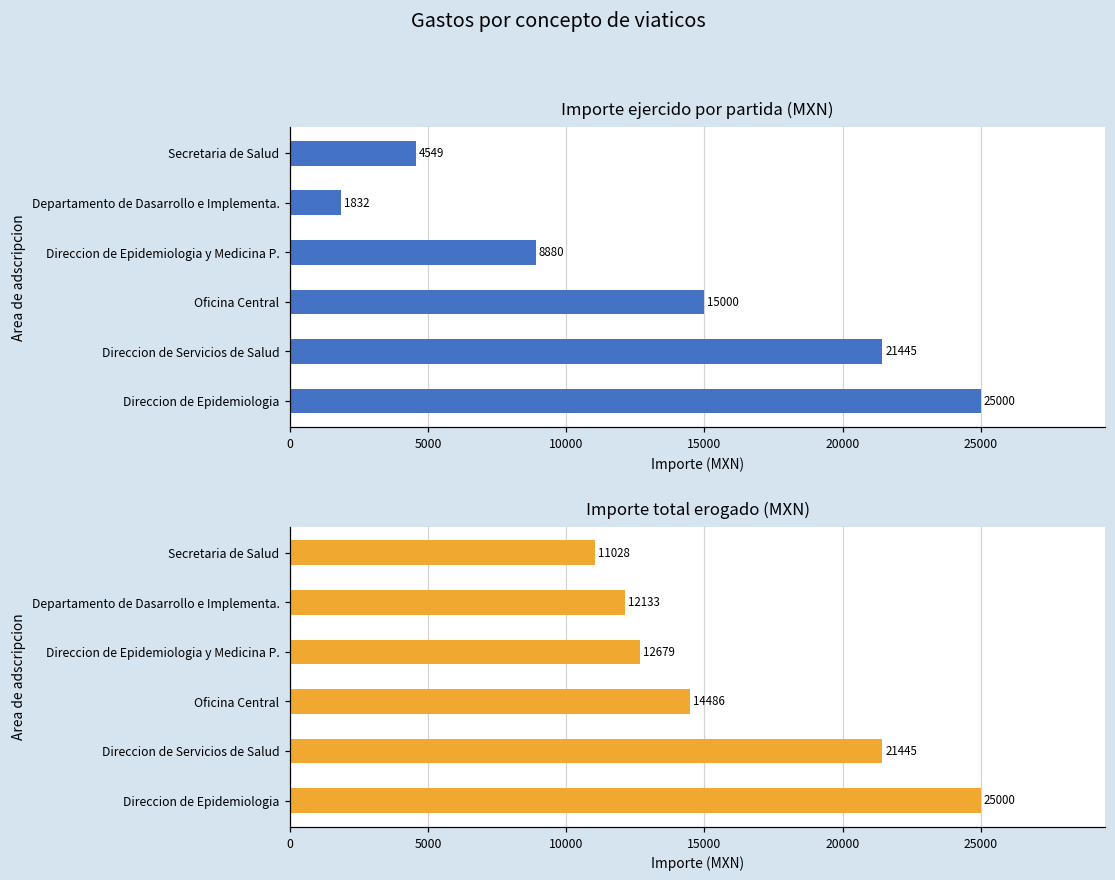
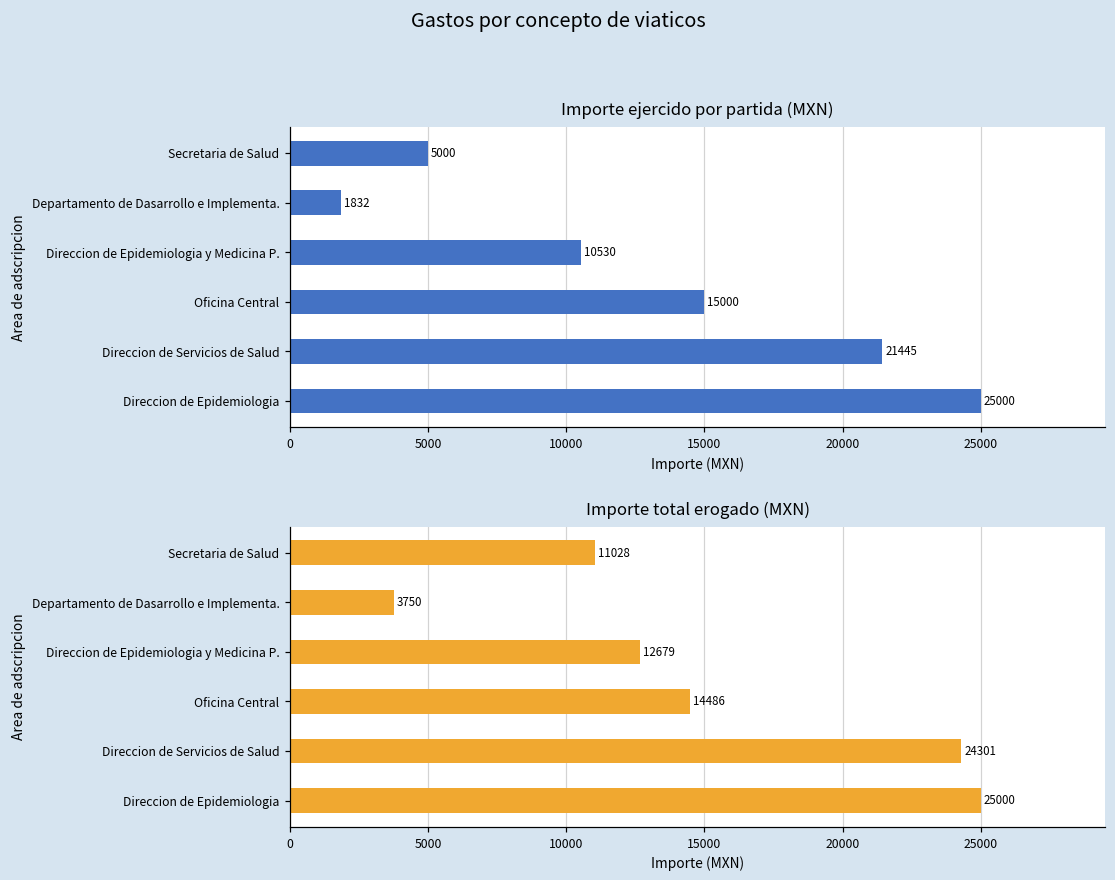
Importe ejercido por partida (MXN), Secretaria de Salud: 4549 -> 5000
Importe ejercido por partida (MXN), Direccion de Epidemiologia y Medicina P.: 8880 -> 10530
Importe total erogado (MXN), Departamento de Dasarrollo e Implementa.: 12133 -> 3750
Importe total erogado (MXN), Direccion de Servicios de Salud: 21445 -> 24301
